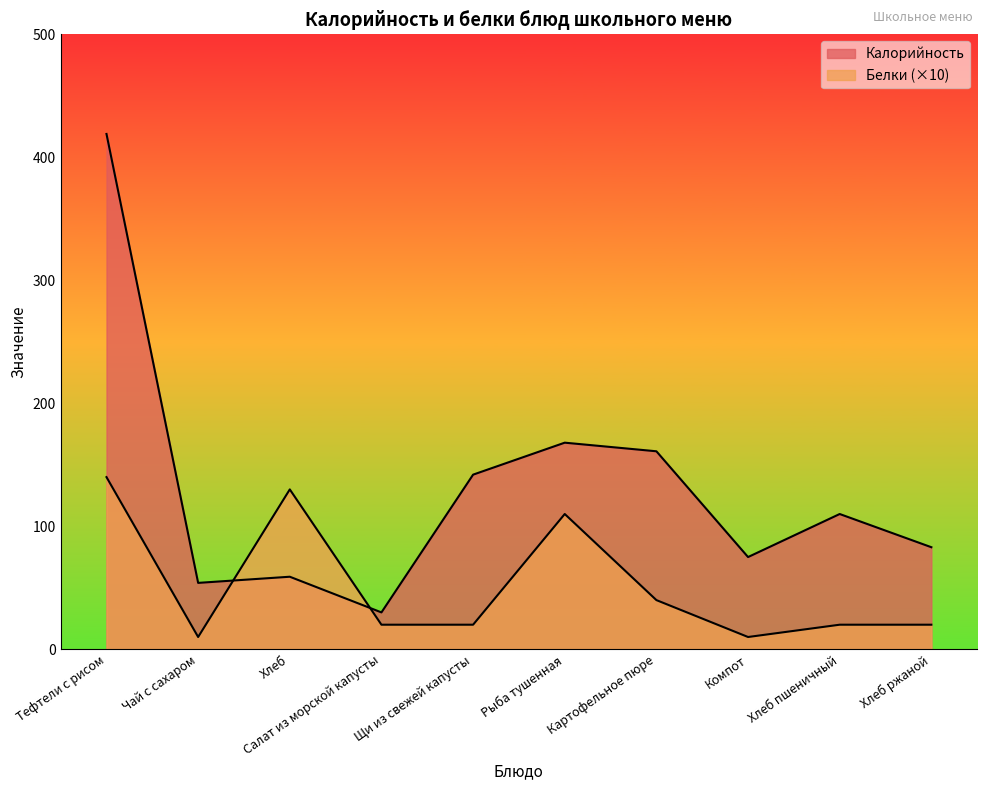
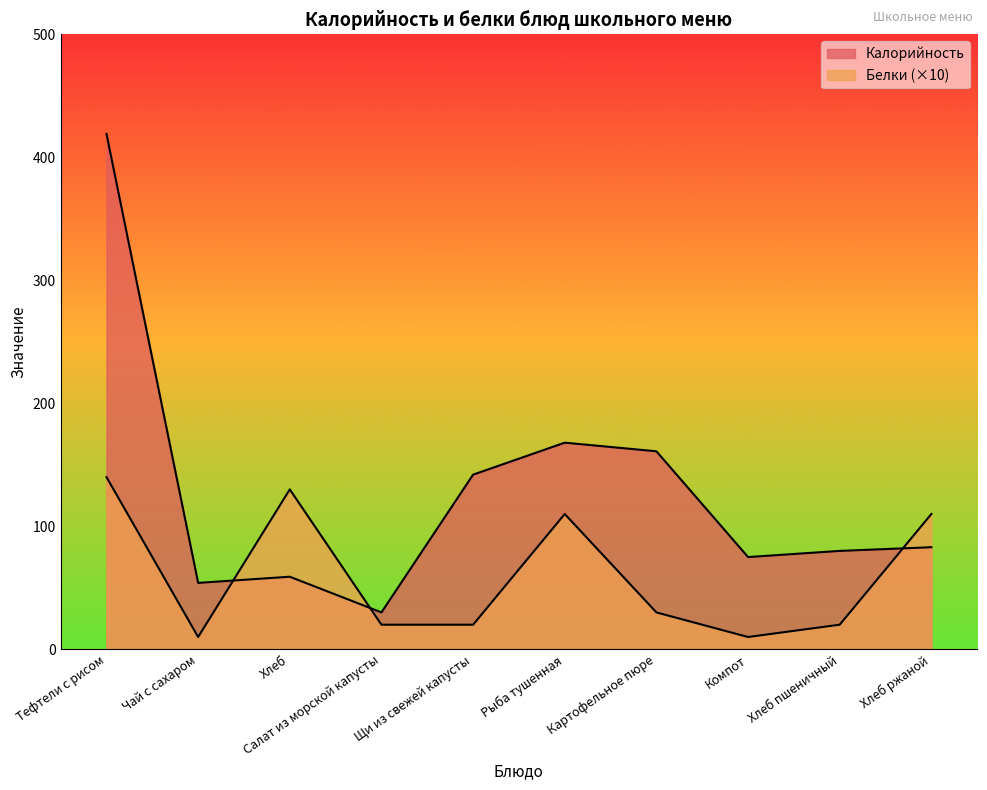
Белки (×10), Картофельное пюре: 40 -> 30
Калорийность, Хлеб пшеничный: 110 -> 80
Белки (×10), Хлеб ржаной: 20 -> 110
